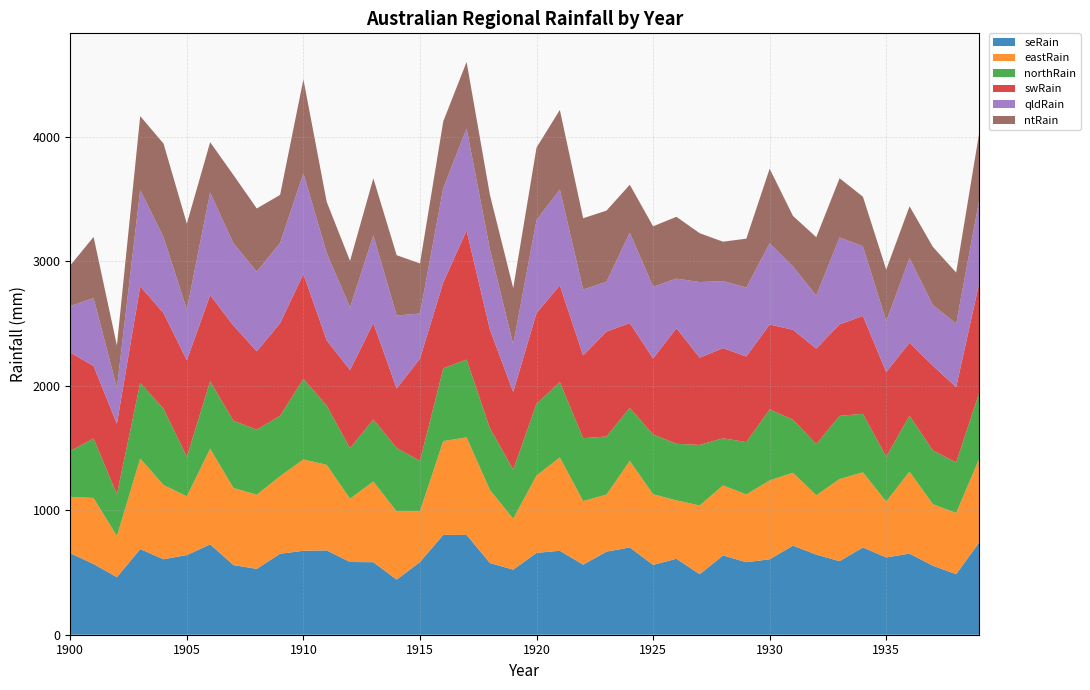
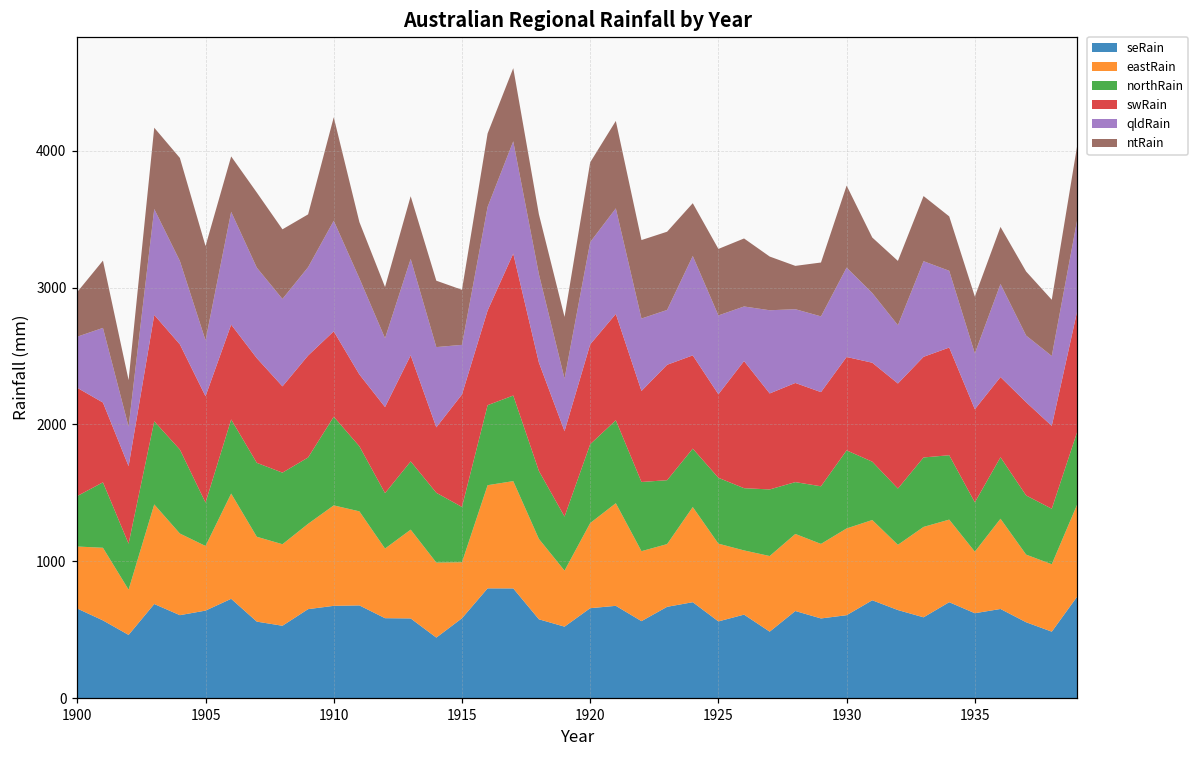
swRain, 1910: 840 -> 620
